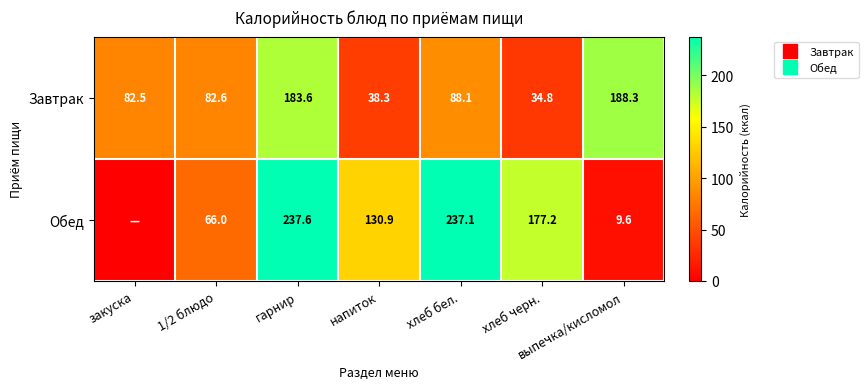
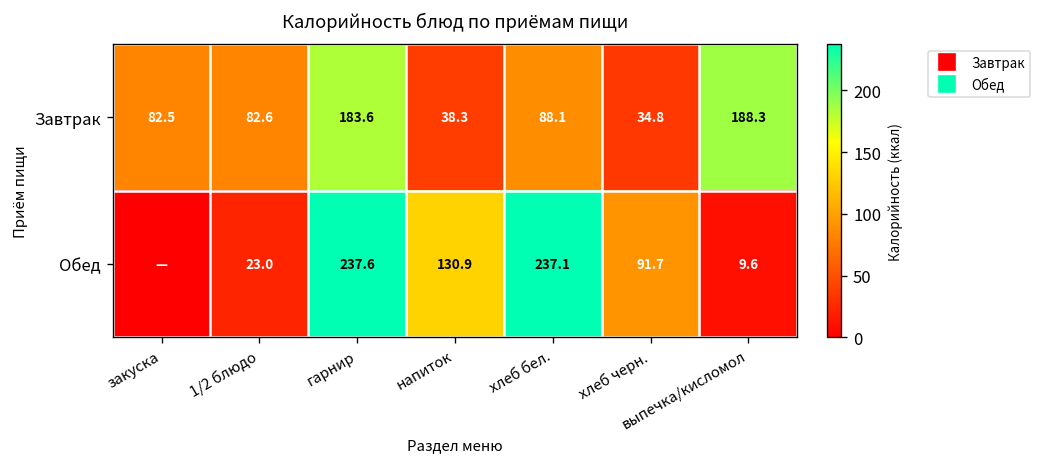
Обед, 1/2 блюдо: 66.0 -> 23.0
Обед, хлеб черн.: 177.2 -> 91.7
